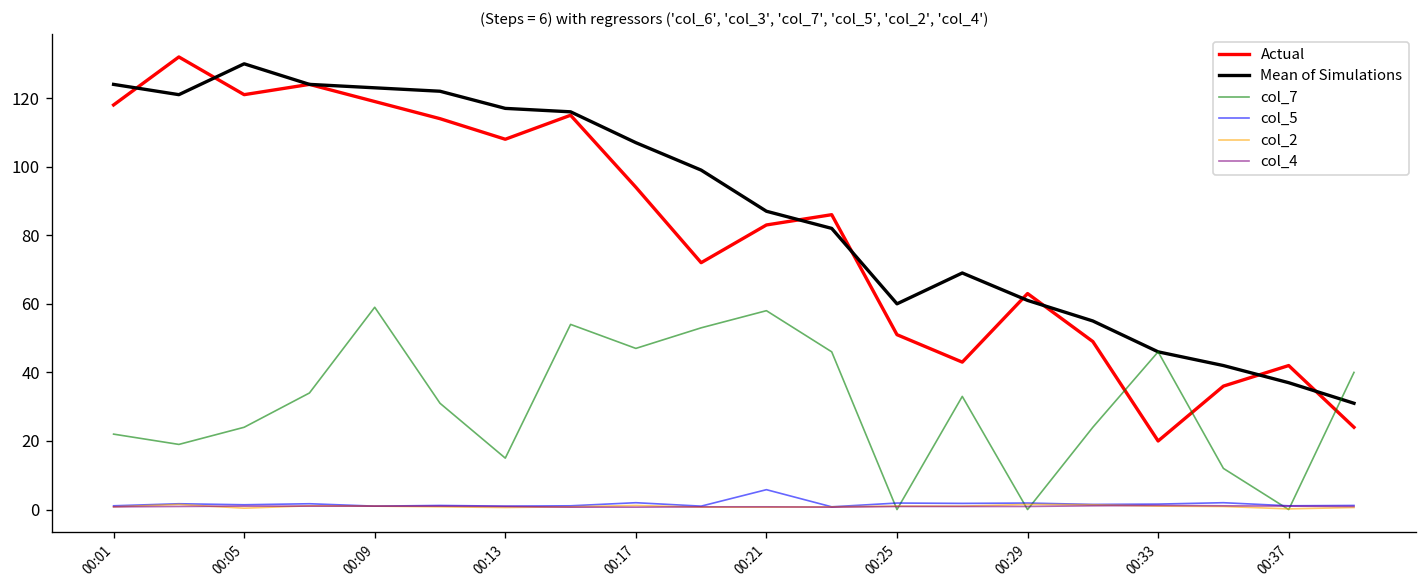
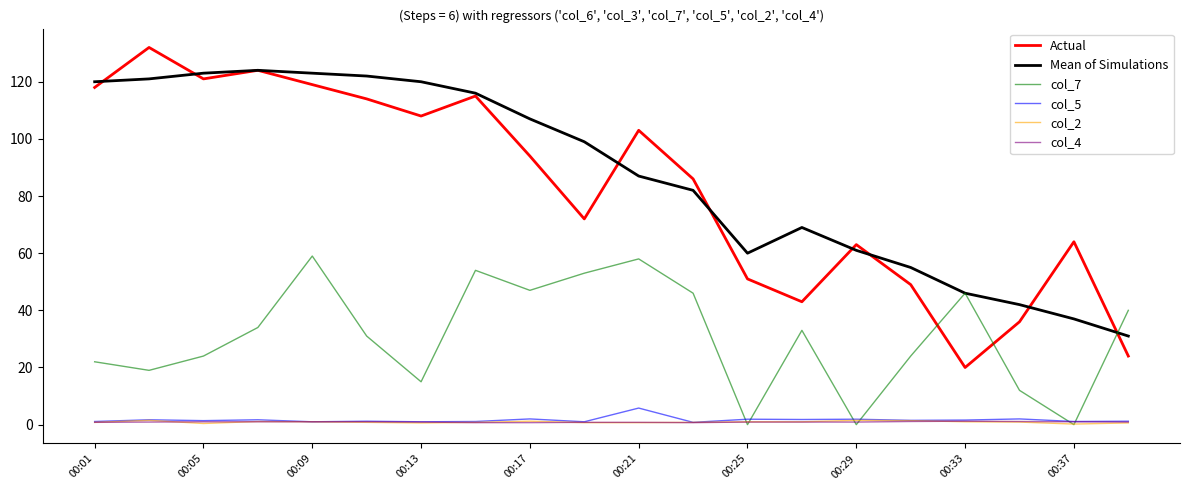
Mean of Simulations, 00:01: 124 -> 120
Mean of Simulations, 00:05: 130 -> 123
Mean of Simulations, 00:13: 117 -> 120
Actual, 00:21: 83 -> 103
Actual, 00:37: 42 -> 64
